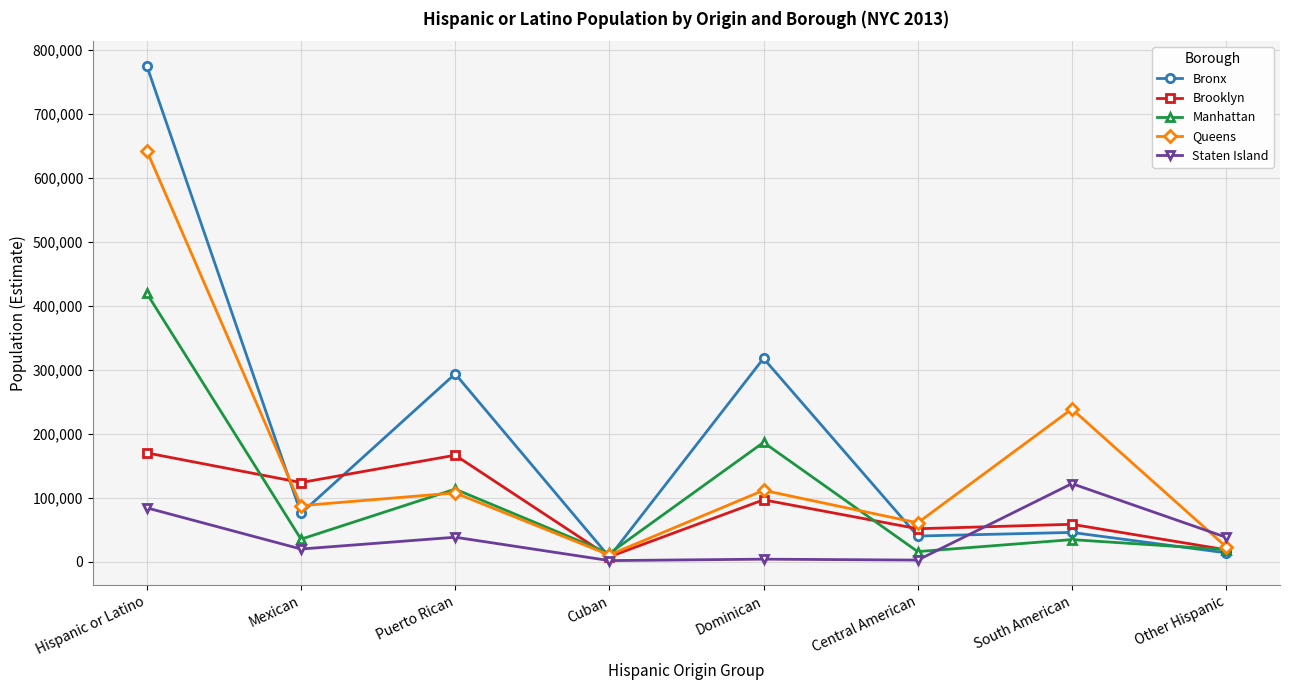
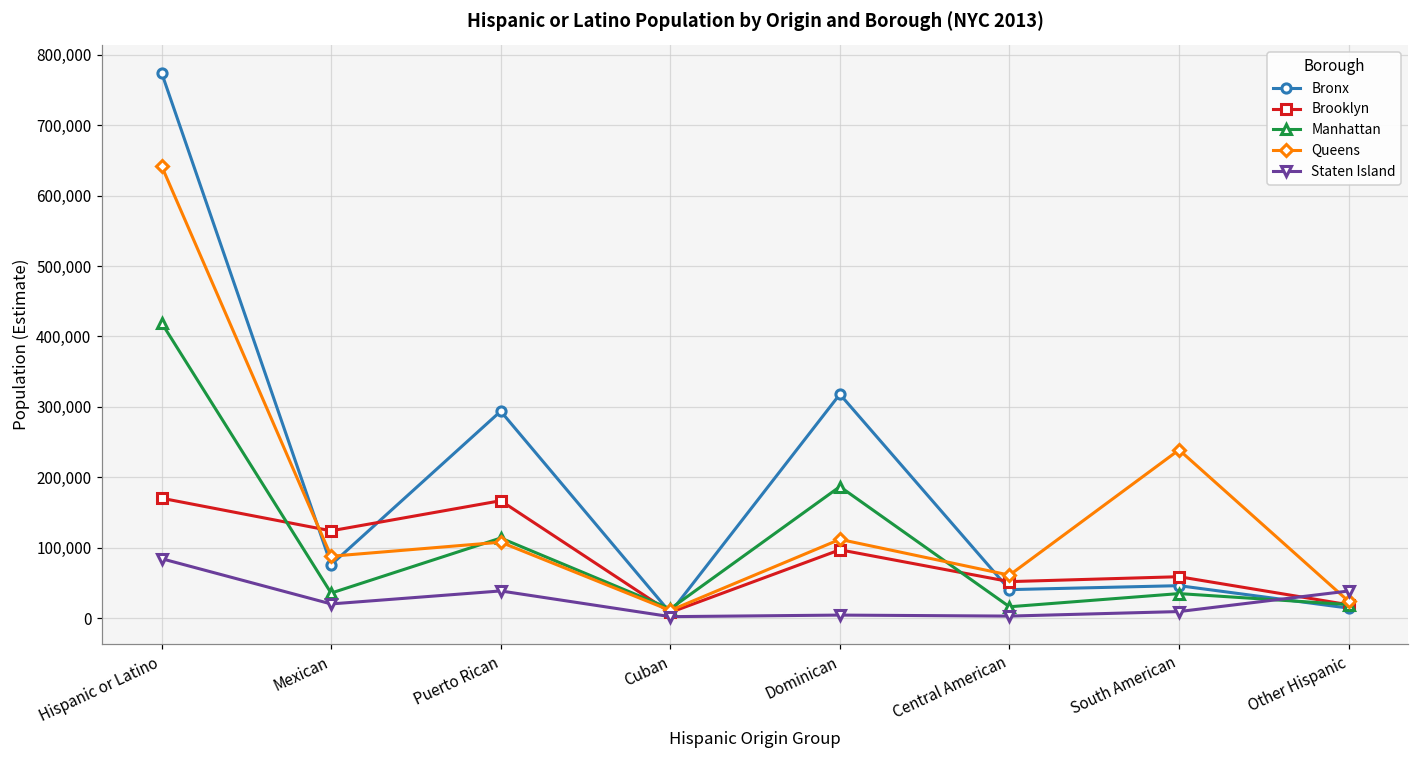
Staten Island, South American: 120,000 -> 10,000
